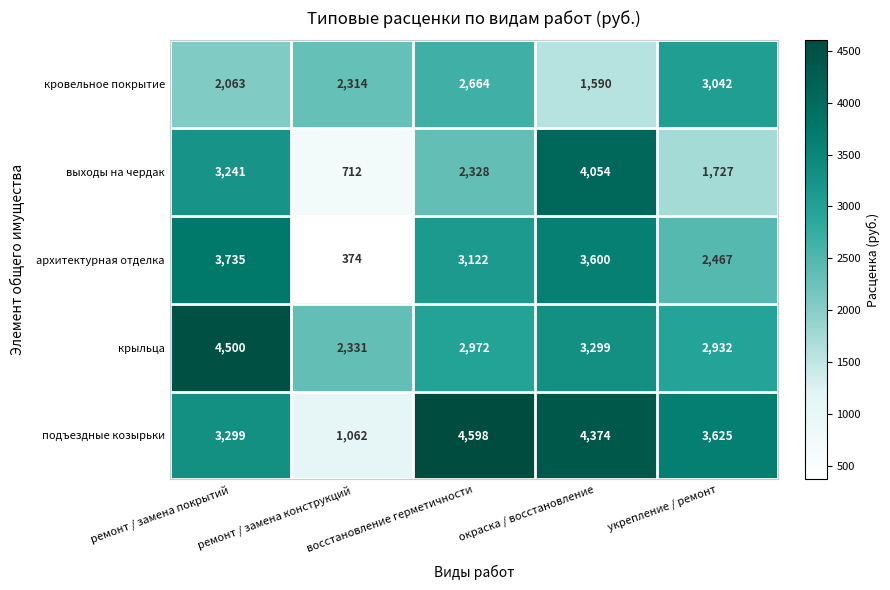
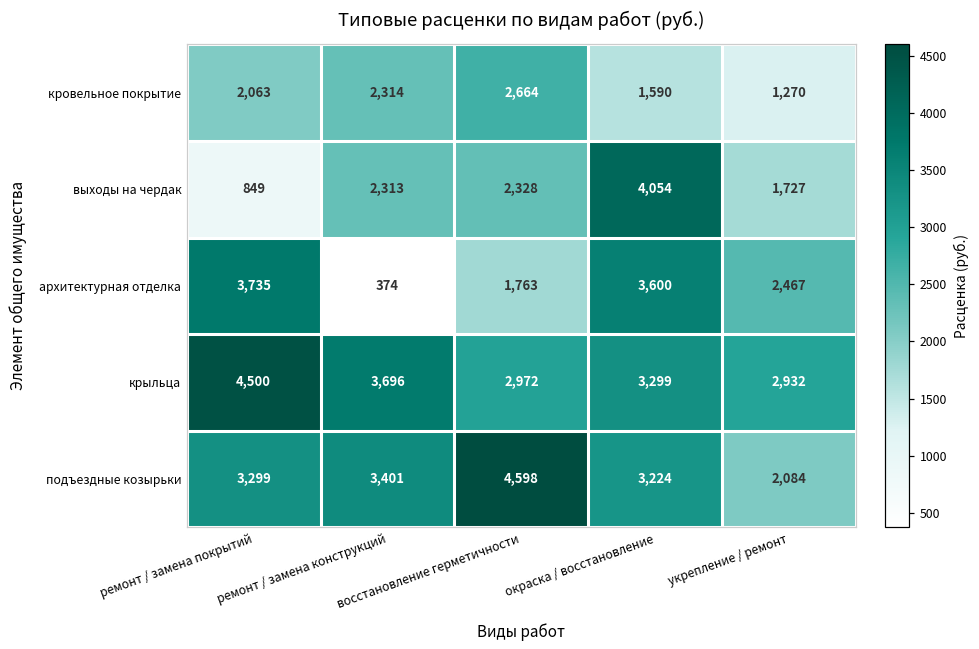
кровельное покрытие, укрепление / ремонт: 3,042 -> 1,270
выходы на чердак, ремонт / замена покрытий: 3,241 -> 849
выходы на чердак, ремонт / замена конструкций: 712 -> 2,313
архитектурная отделка, восстановление герметичности: 3,122 -> 1,763
крыльца, ремонт / замена конструкций: 2,331 -> 3,696
подъездные козырьки, ремонт / замена конструкций: 1,062 -> 3,401
подъездные козырьки, окраска / восстановление: 4,374 -> 3,224
подъездные козырьки, укрепление / ремонт: 3,625 -> 2,084
